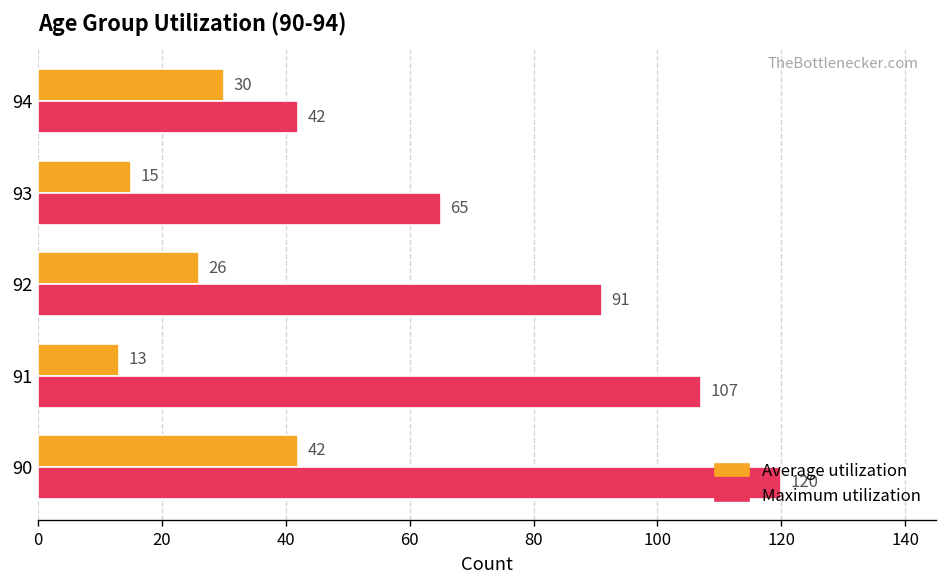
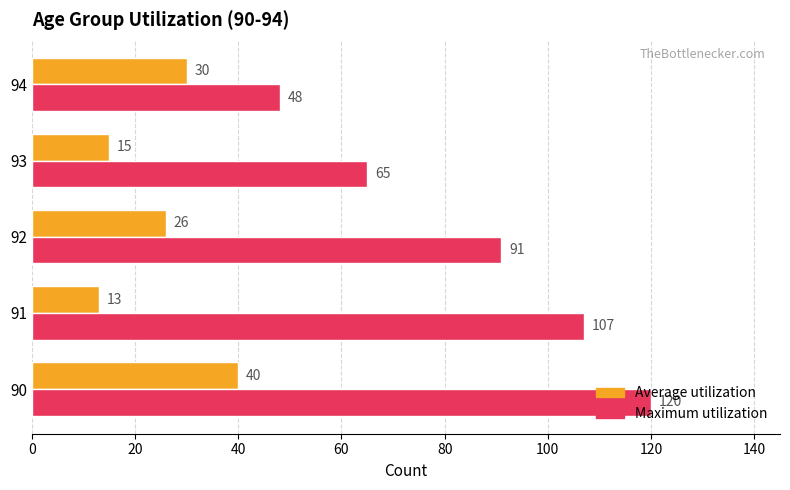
Maximum utilization, 94: 42 -> 48
Average utilization, 90: 42 -> 40
